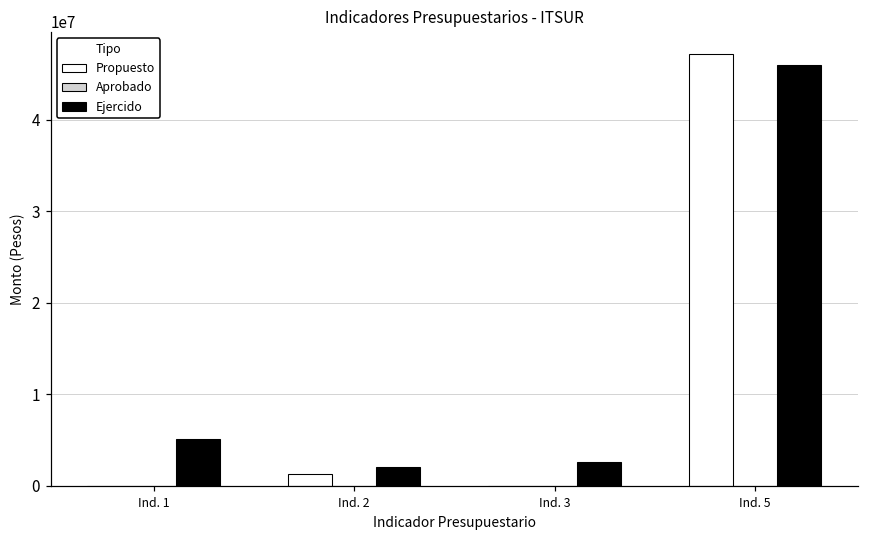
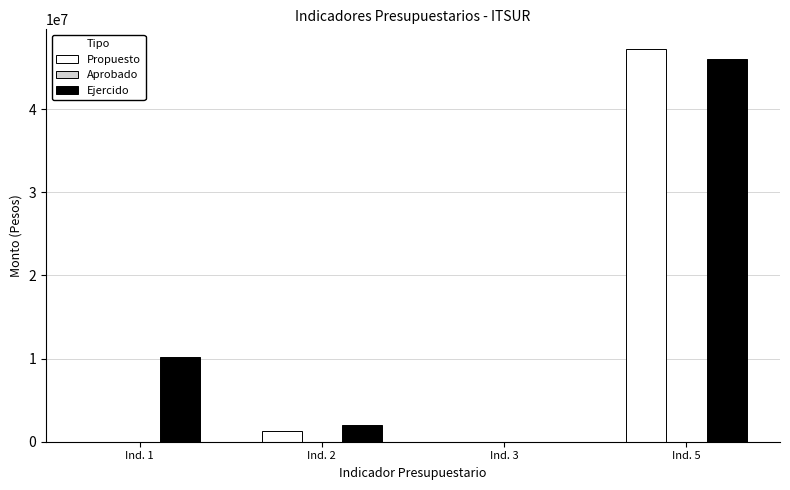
Ejercido, Ind. 1: 5000000 -> 10000000
Ejercido, Ind. 3: 3000000 -> 0
